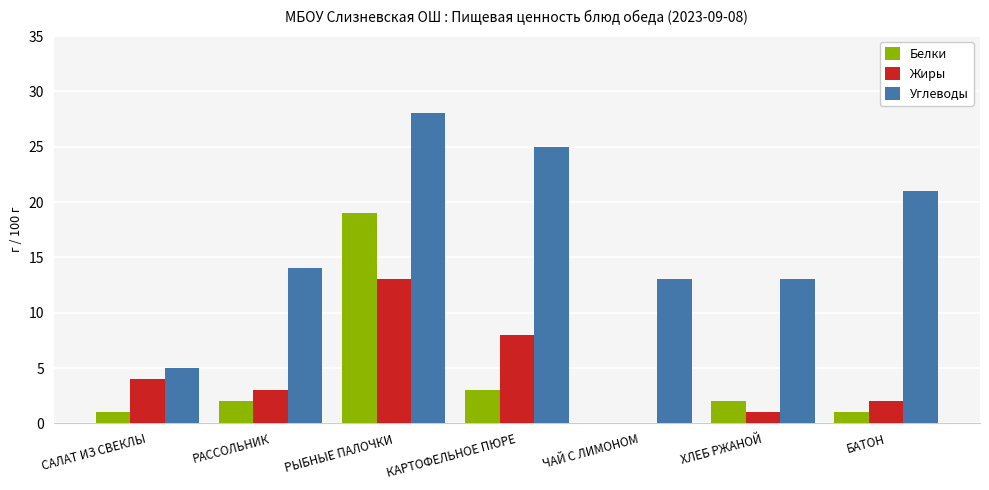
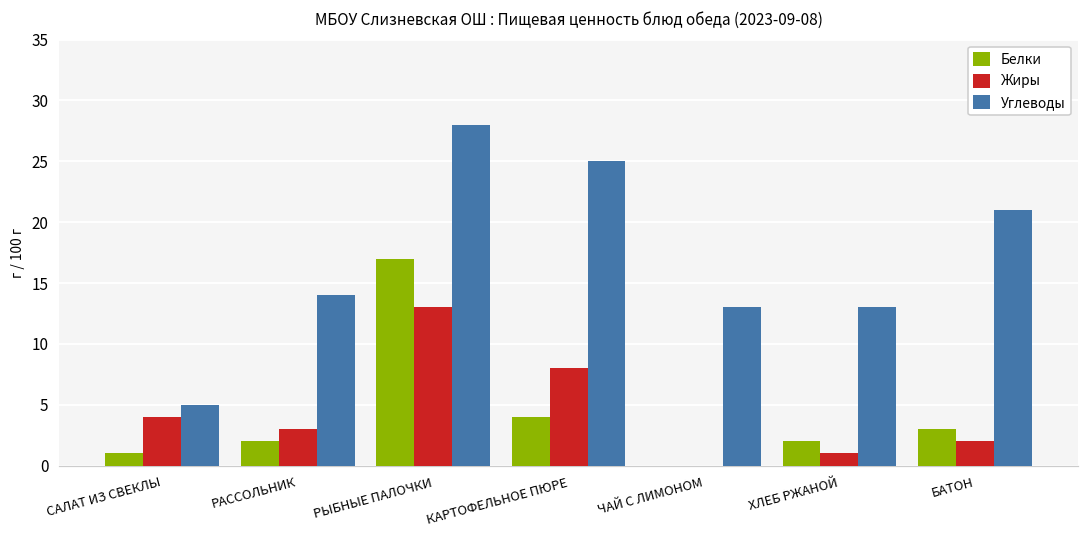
Белки, РЫБНЫЕ ПАЛОЧКИ: 19 -> 17
Белки, КАРТОФЕЛЬНОЕ ПЮРЕ: 3 -> 4
Белки, БАТОН: 1 -> 3
